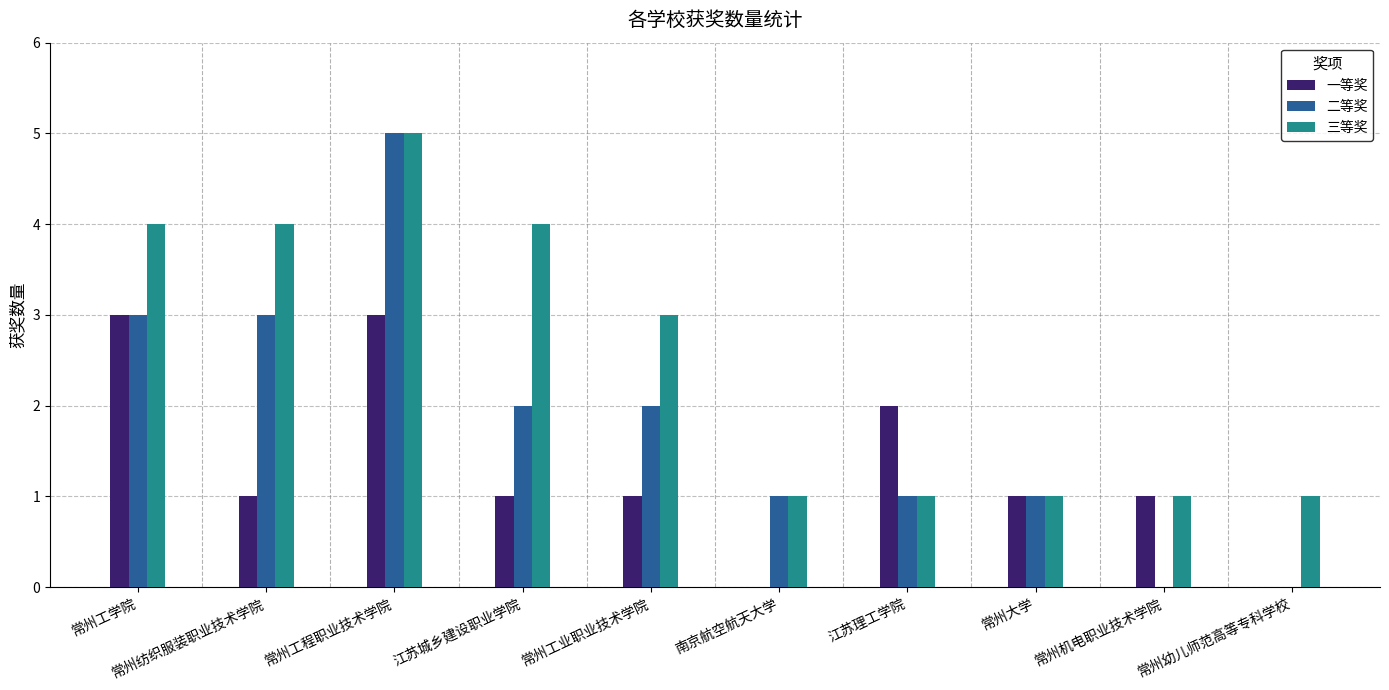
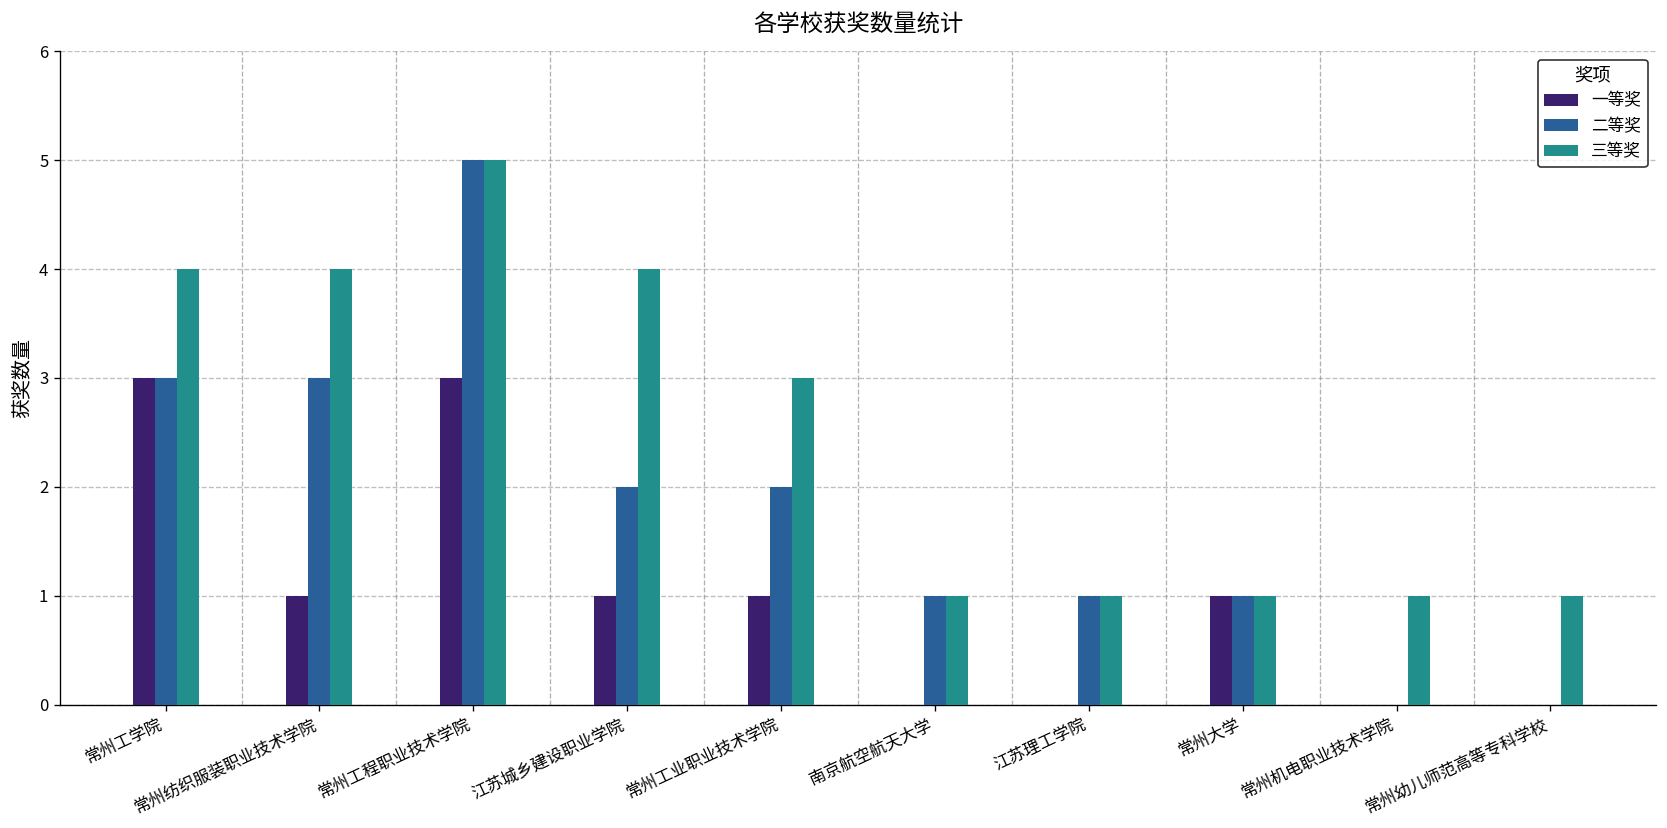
一等奖, 江苏理工学院: 2 -> 0
一等奖, 常州机电职业技术学院: 1 -> 0
